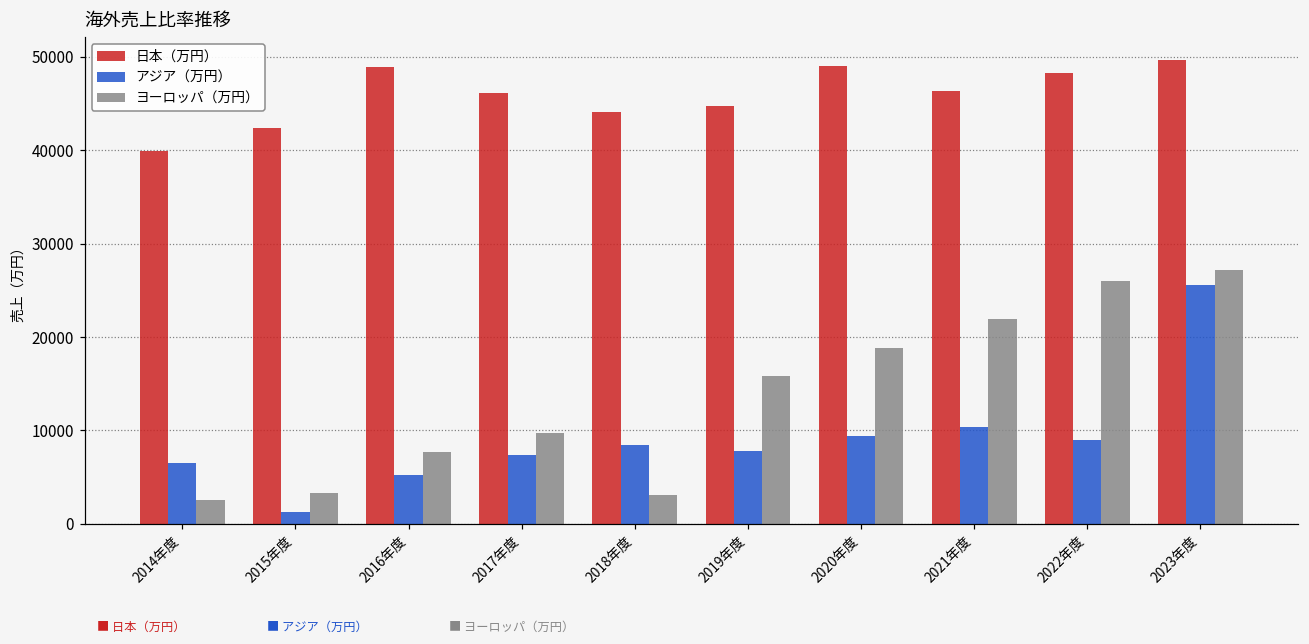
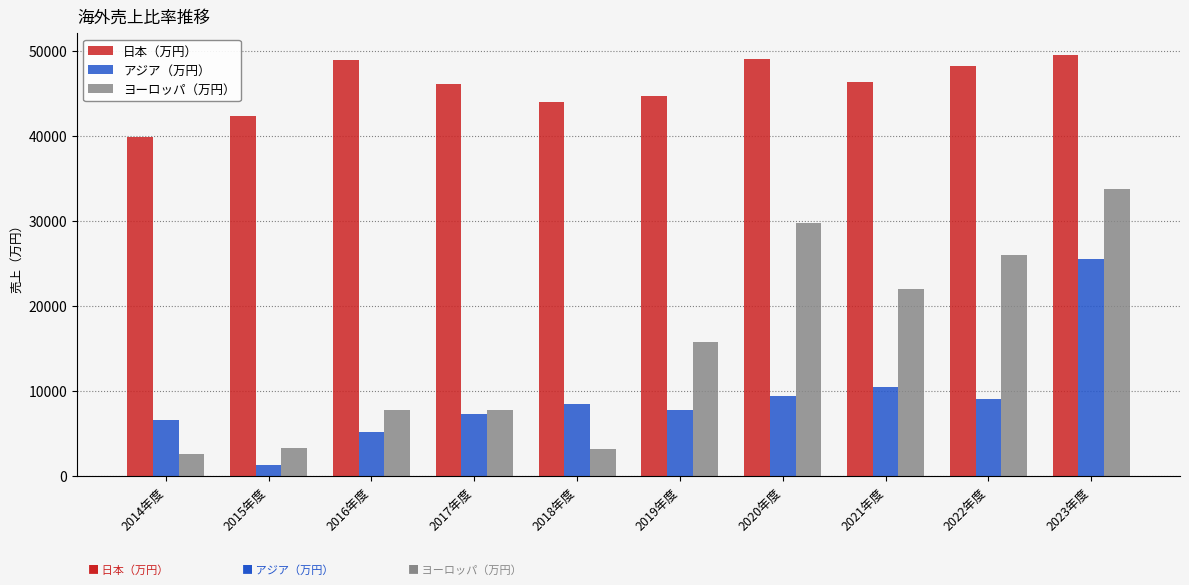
ヨーロッパ（万円）, 2017年度: 10000 -> 8000
ヨーロッパ（万円）, 2020年度: 19000 -> 30000
ヨーロッパ（万円）, 2023年度: 27000 -> 34000
